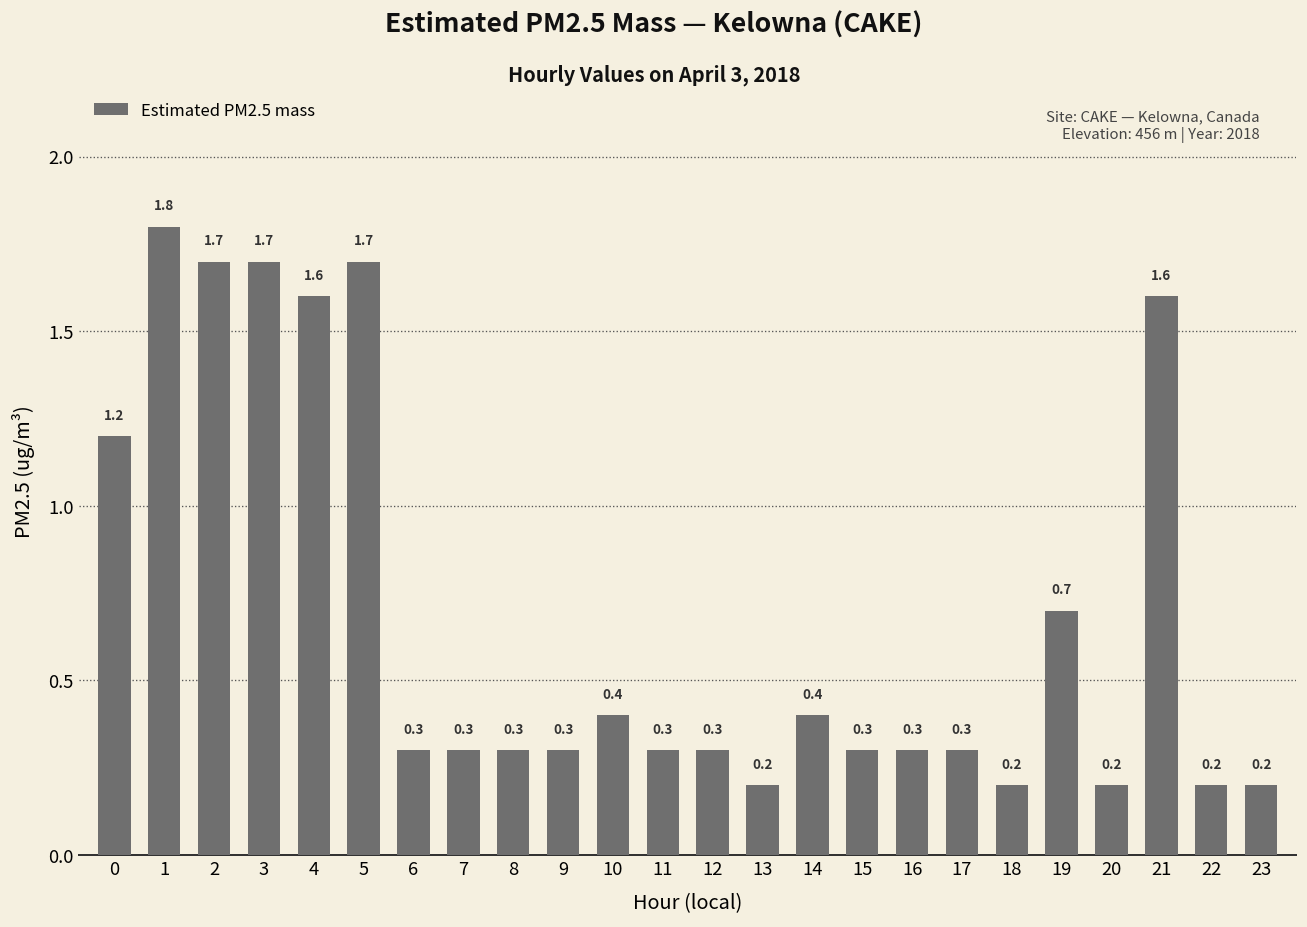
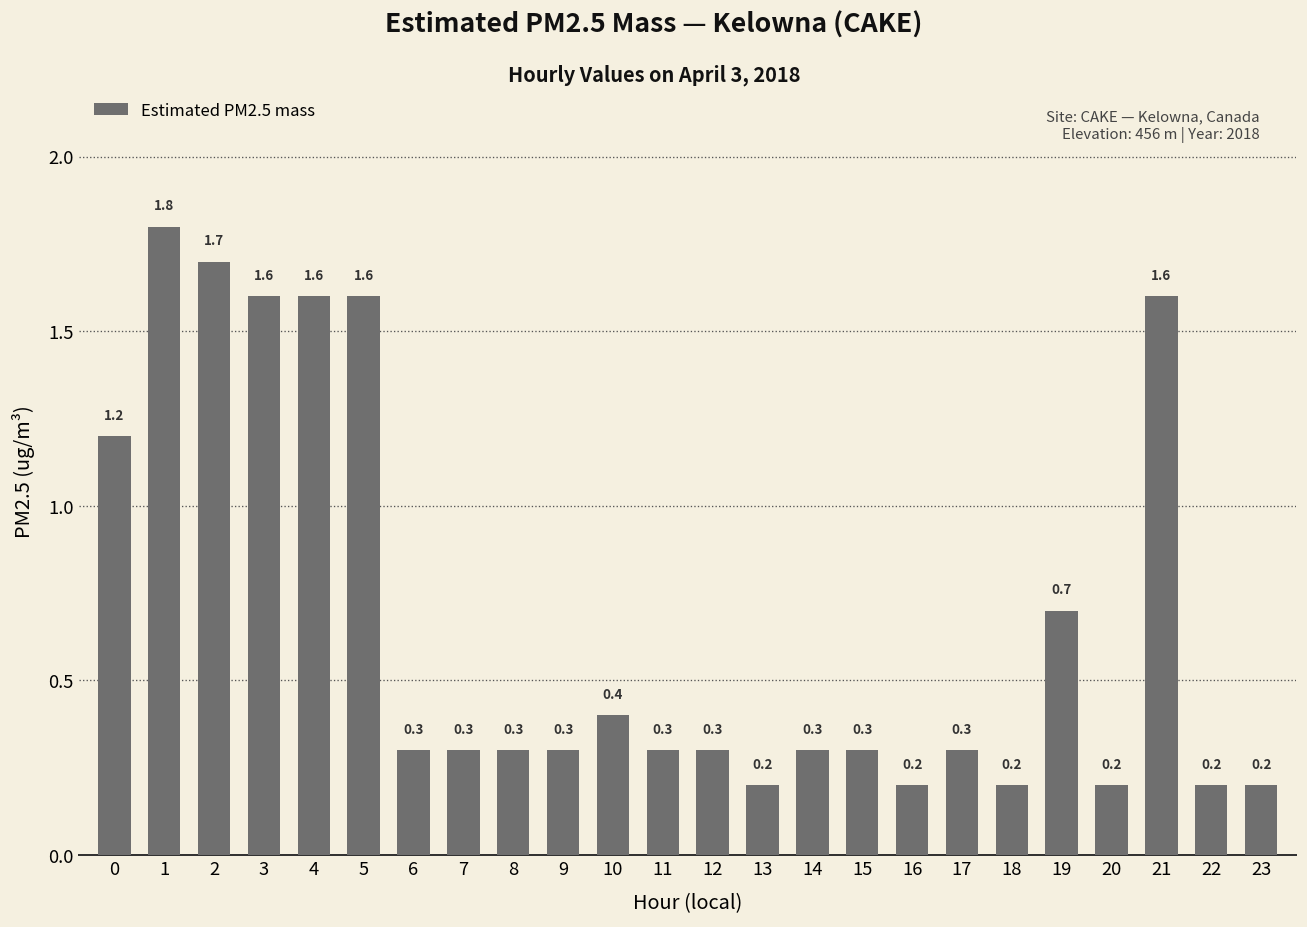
3: 1.7 -> 1.6
5: 1.7 -> 1.6
14: 0.4 -> 0.3
16: 0.3 -> 0.2
